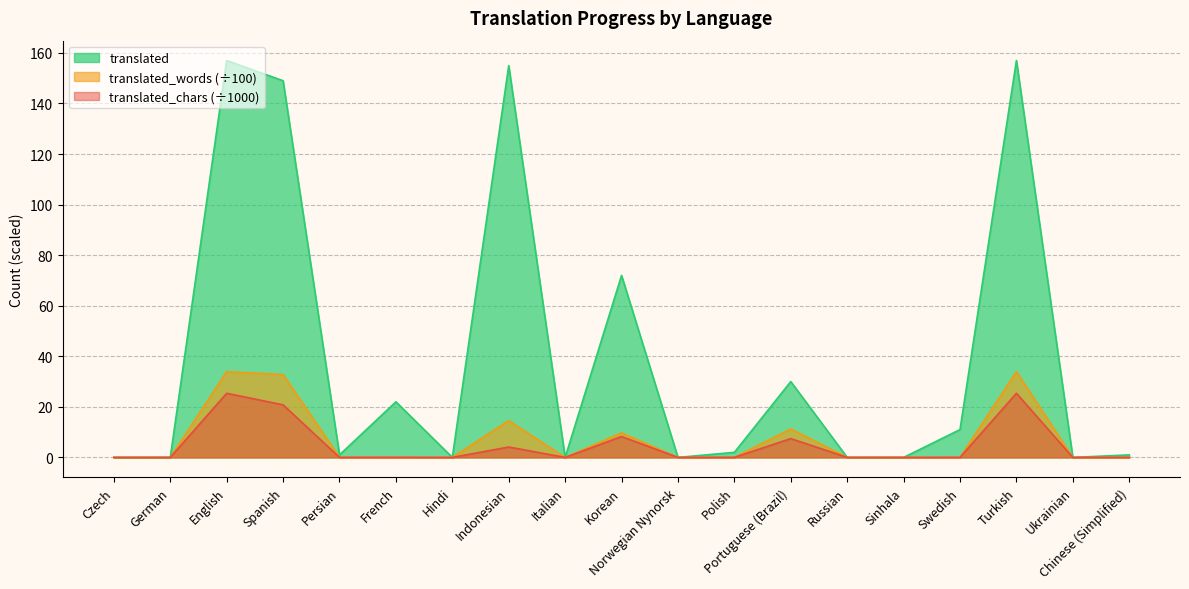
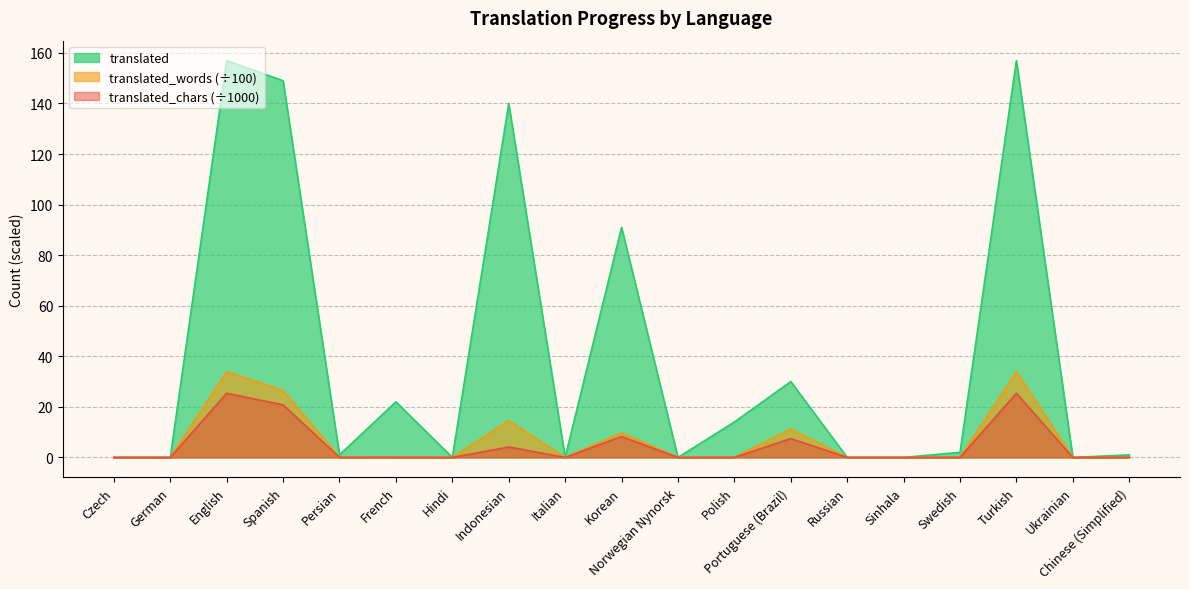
translated_words (÷100), Spanish: 33 -> 27
translated, Indonesian: 155 -> 140
translated, Korean: 72 -> 91
translated, Polish: 2 -> 14
translated, Swedish: 11 -> 2
